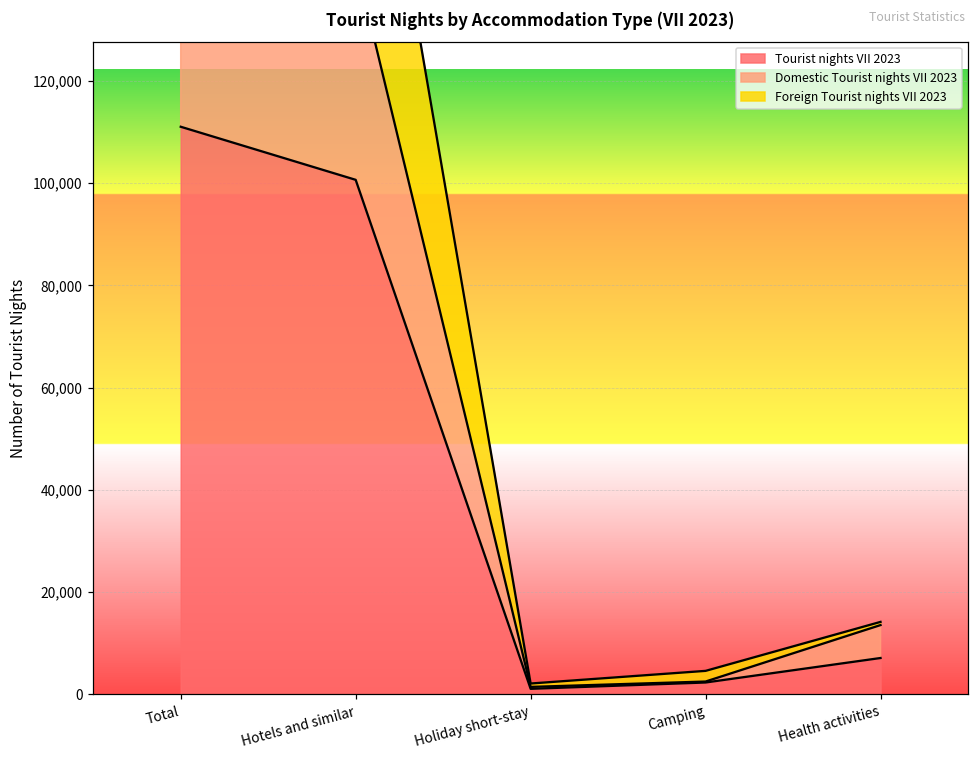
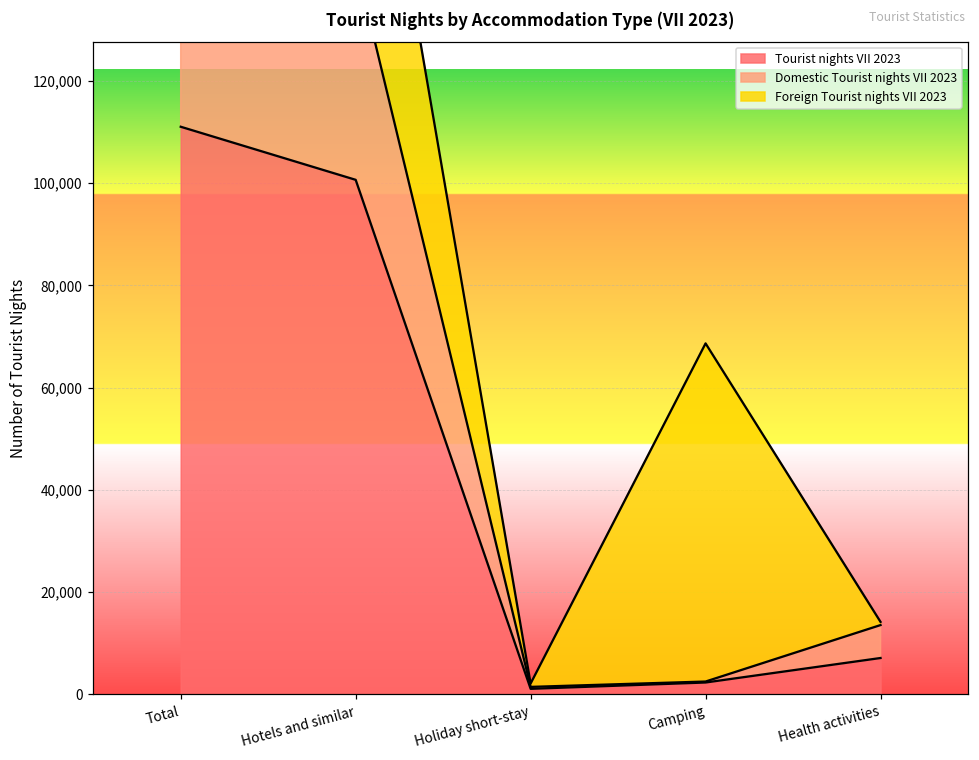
Foreign Tourist nights VII 2023, Camping: 2,000 -> 66,000
